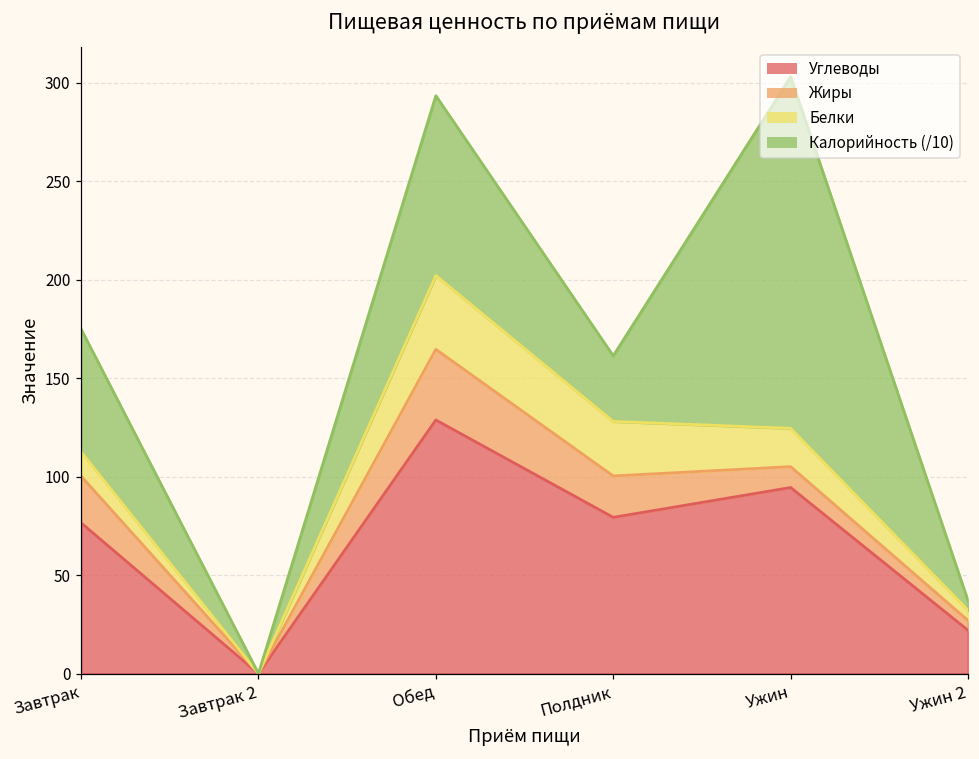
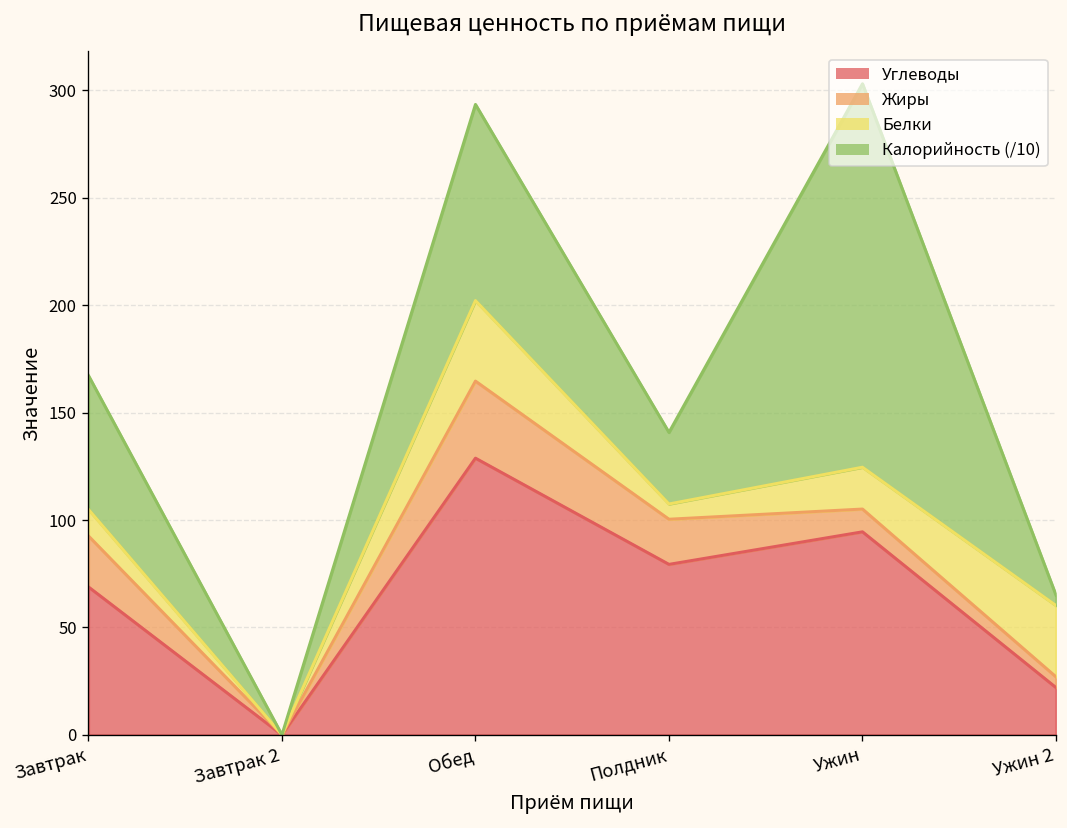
Углеводы, Завтрак: 77 -> 69
Белки, Полдник: 28 -> 7
Белки, Ужин 2: 5 -> 33
